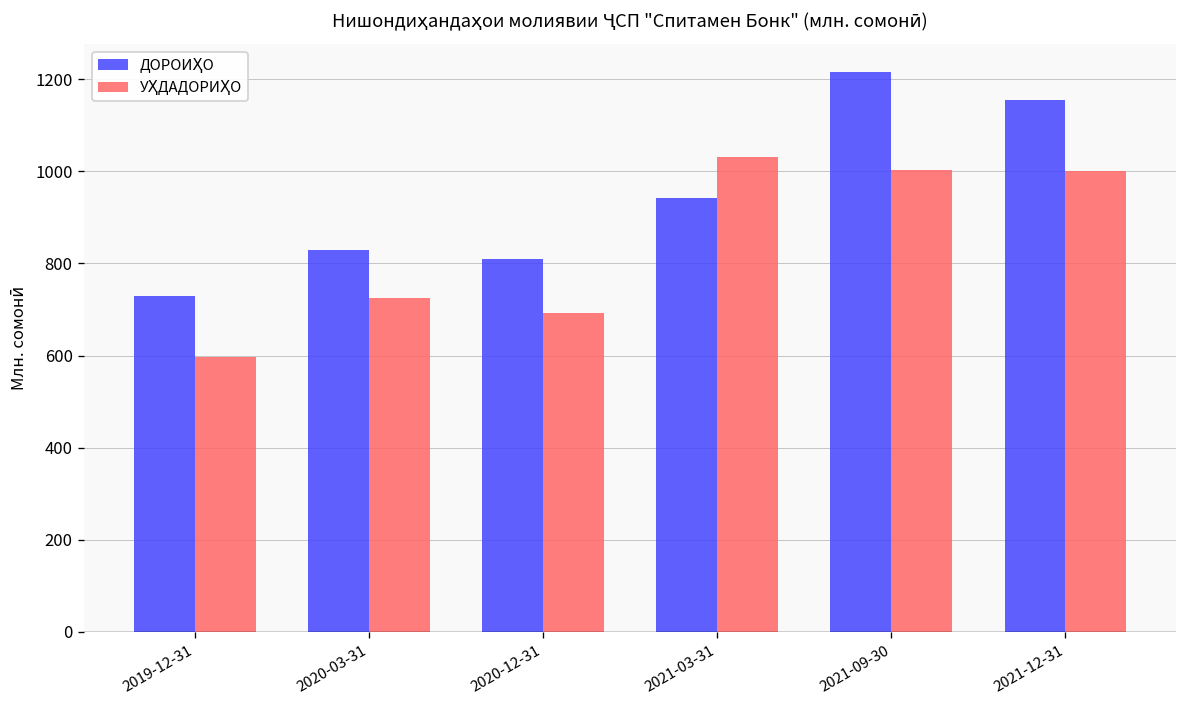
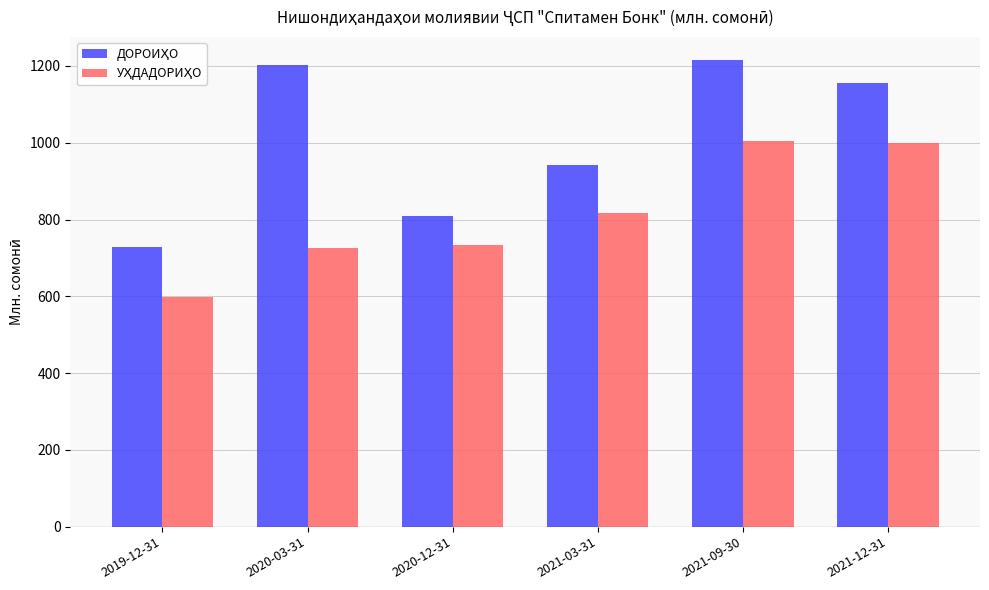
ДОРОИҲО, 2020-03-31: 830 -> 1200
УҲДАДОРИҲО, 2020-12-31: 690 -> 730
УҲДАДОРИҲО, 2021-03-31: 1030 -> 820
